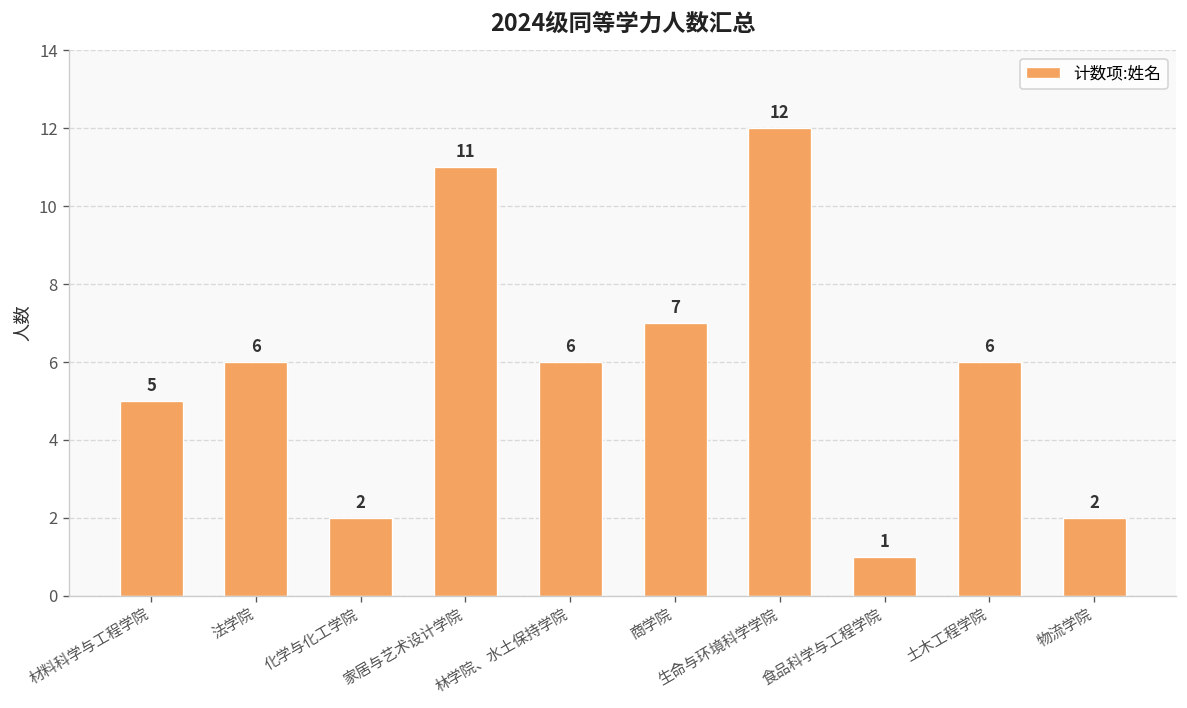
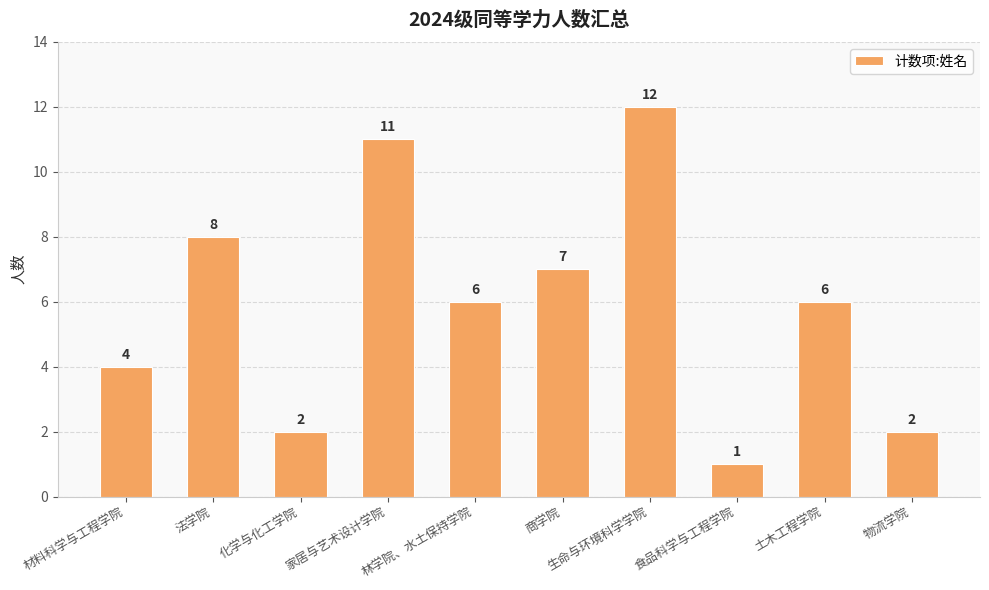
材料科学与工程学院: 5 -> 4
法学院: 6 -> 8
